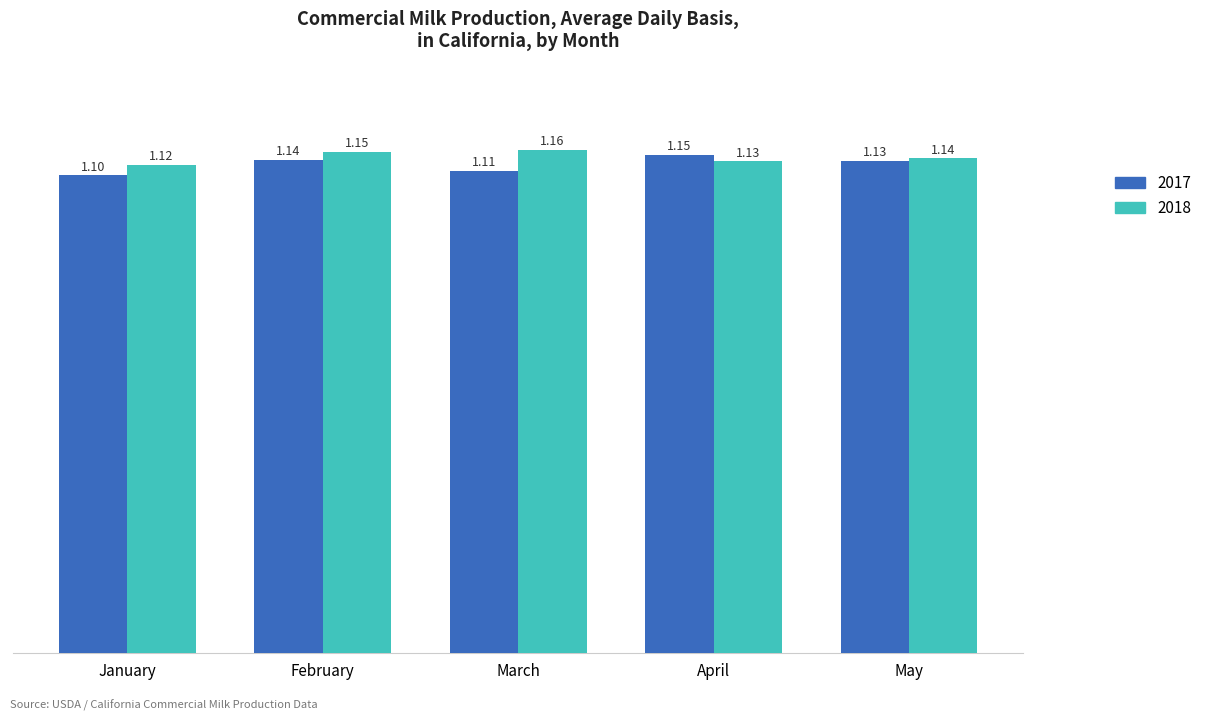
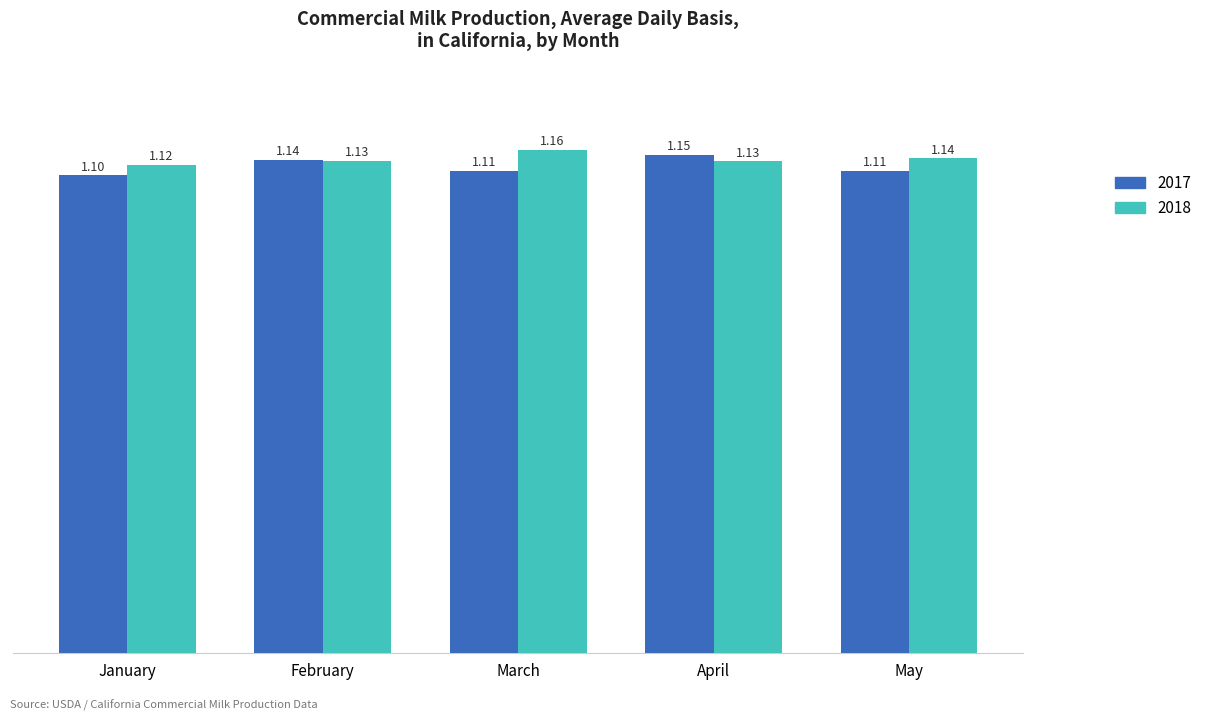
2018, February: 1.15 -> 1.13
2017, May: 1.13 -> 1.11
